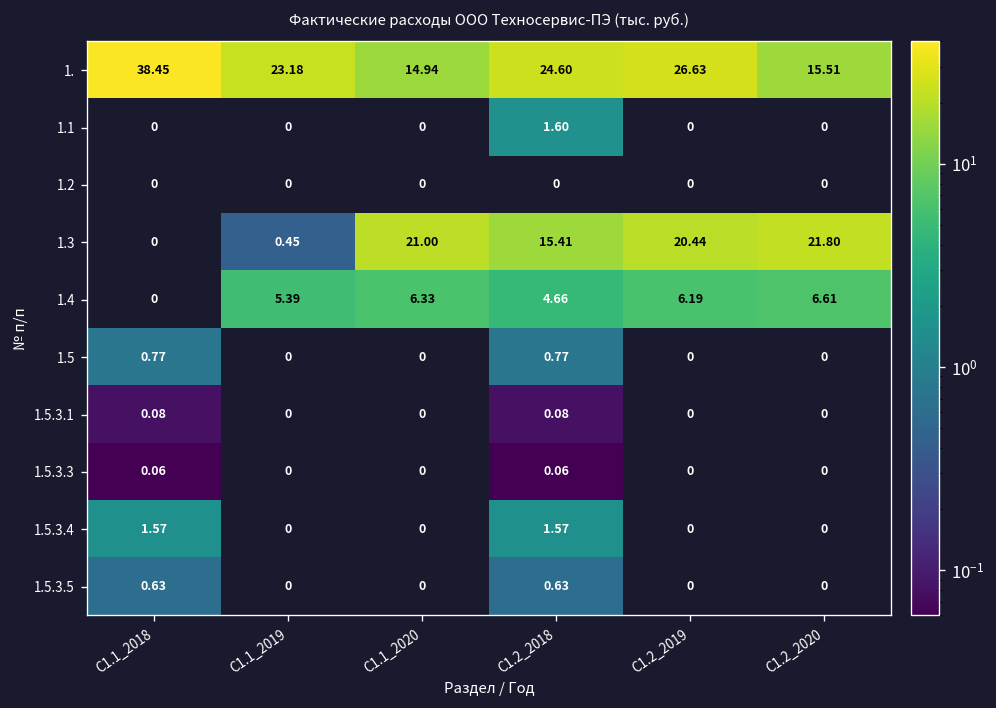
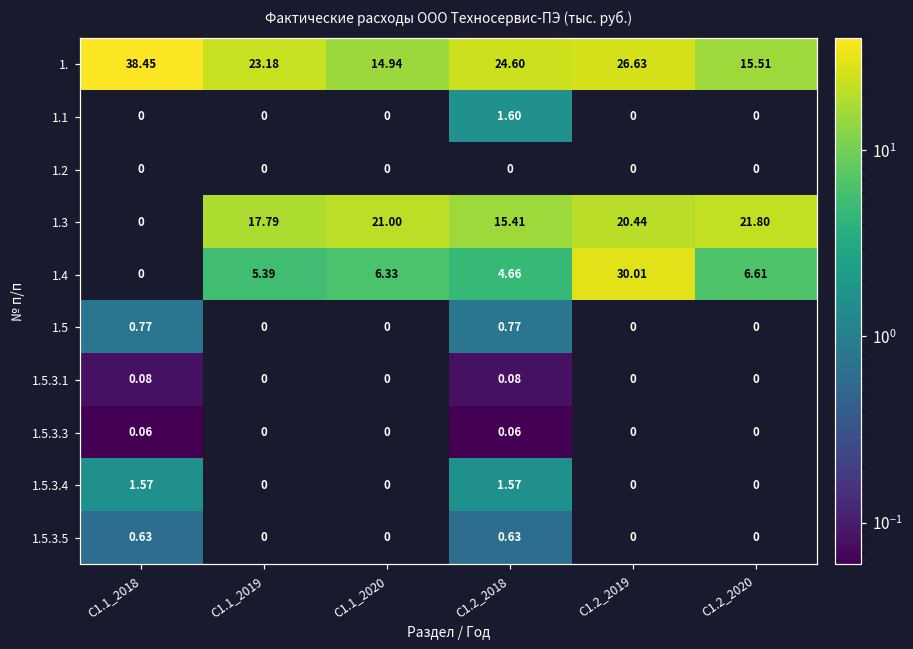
1.3, C1.1_2019: 0.45 -> 17.79
1.4, C1.2_2019: 6.19 -> 30.01
